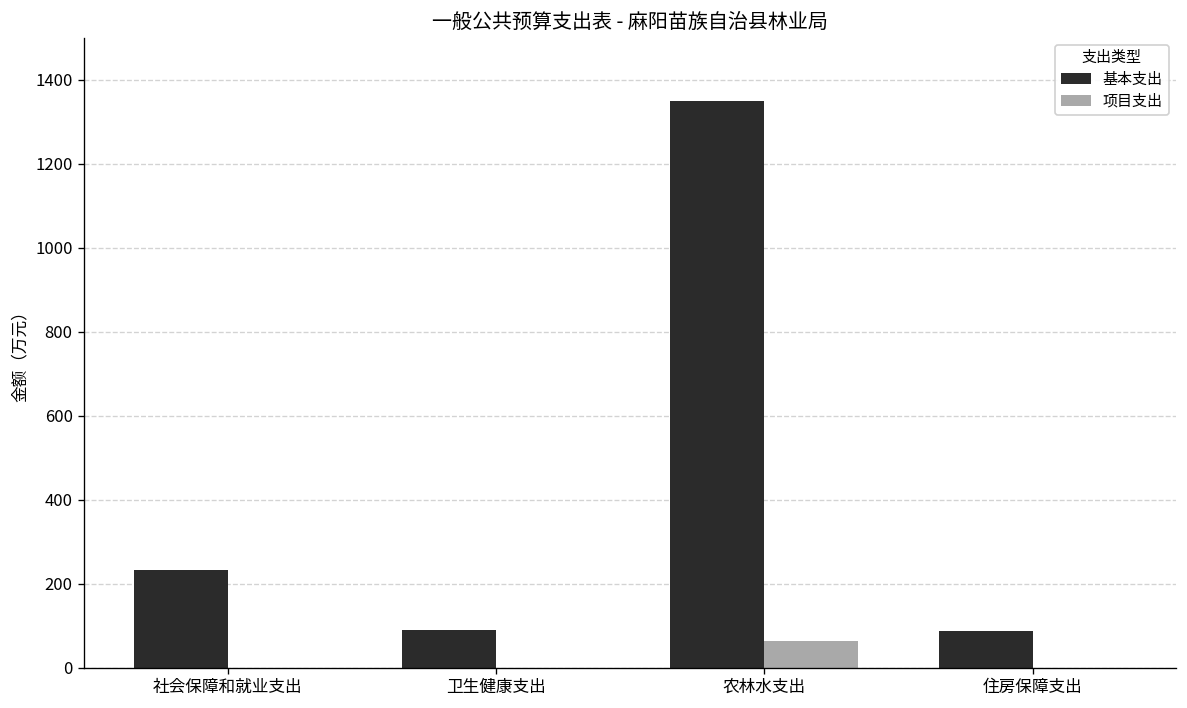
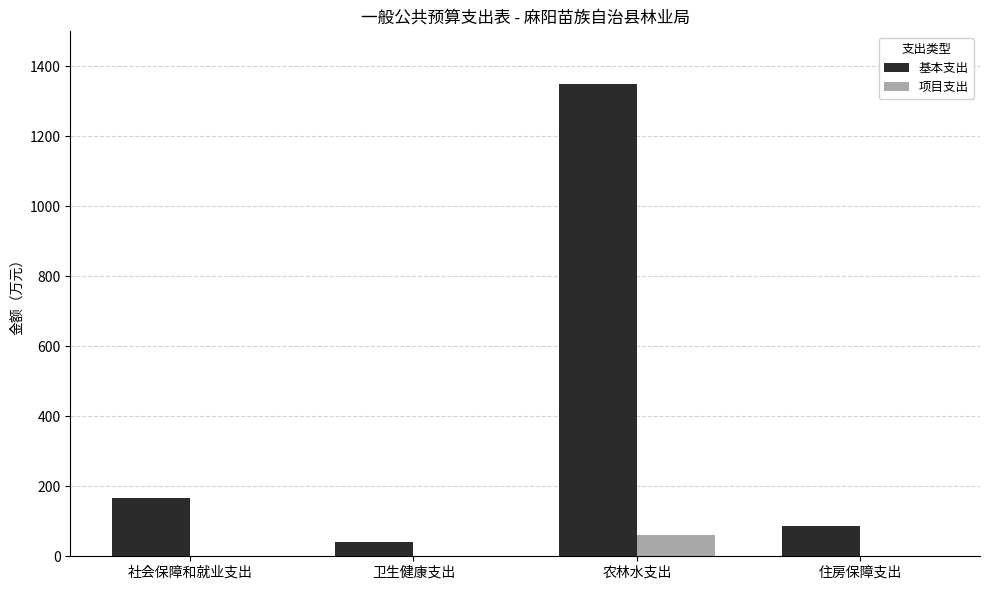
基本支出, 社会保障和就业支出: 230 -> 170
基本支出, 卫生健康支出: 90 -> 40
